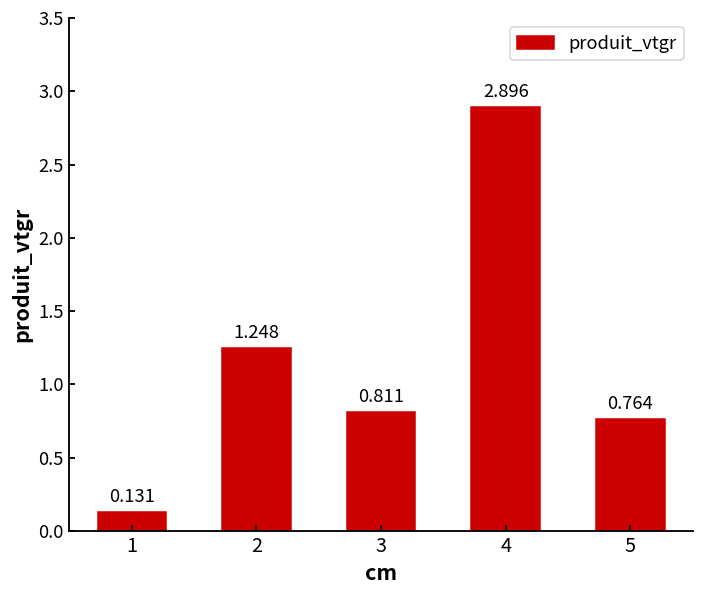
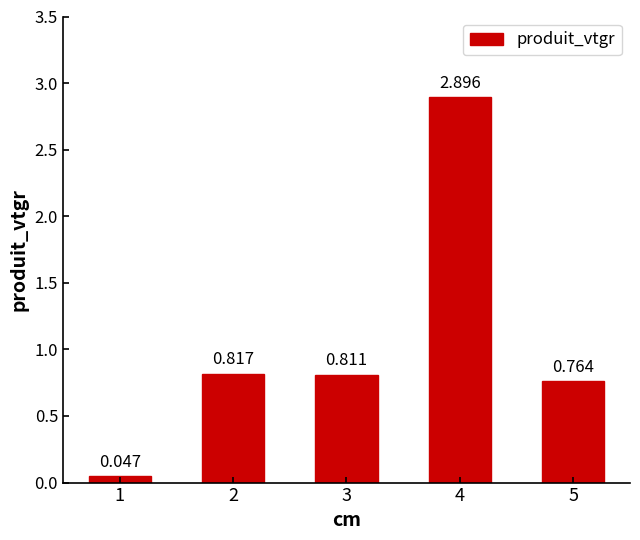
1: 0.131 -> 0.047
2: 1.248 -> 0.817
